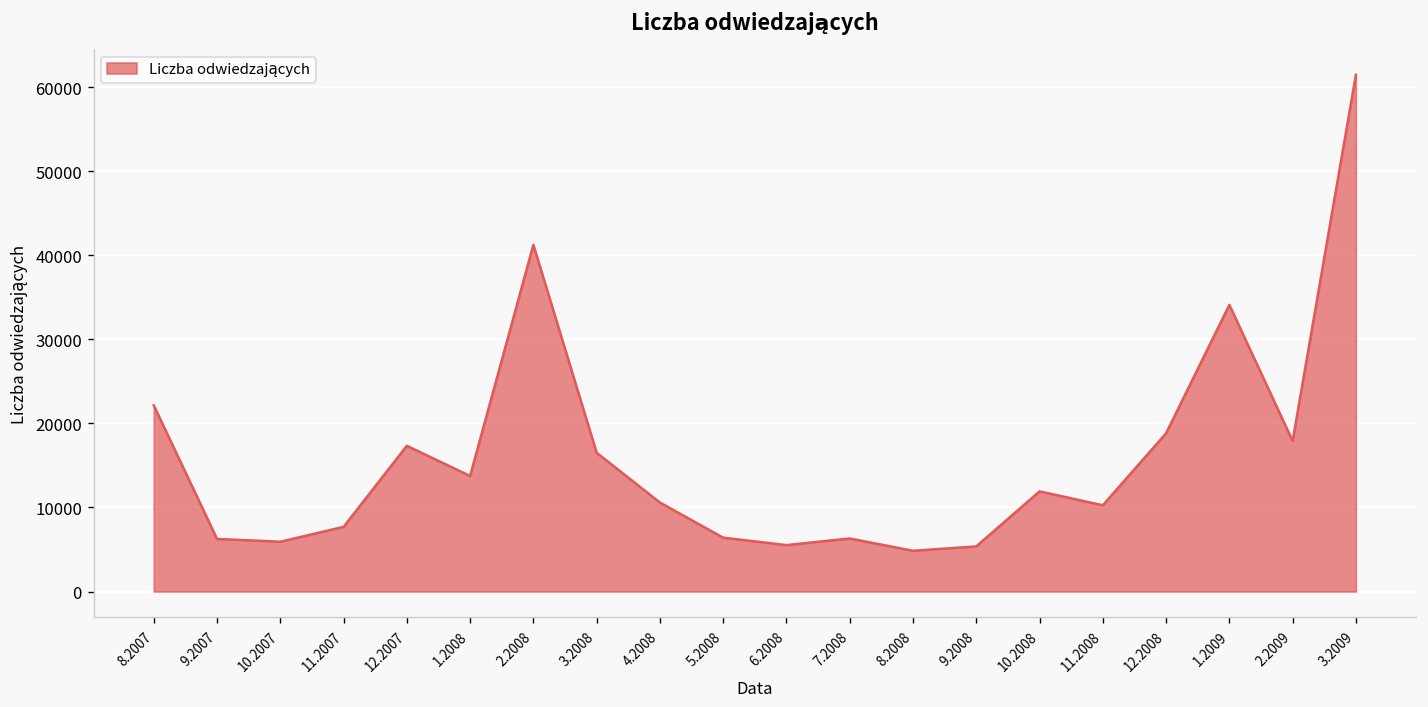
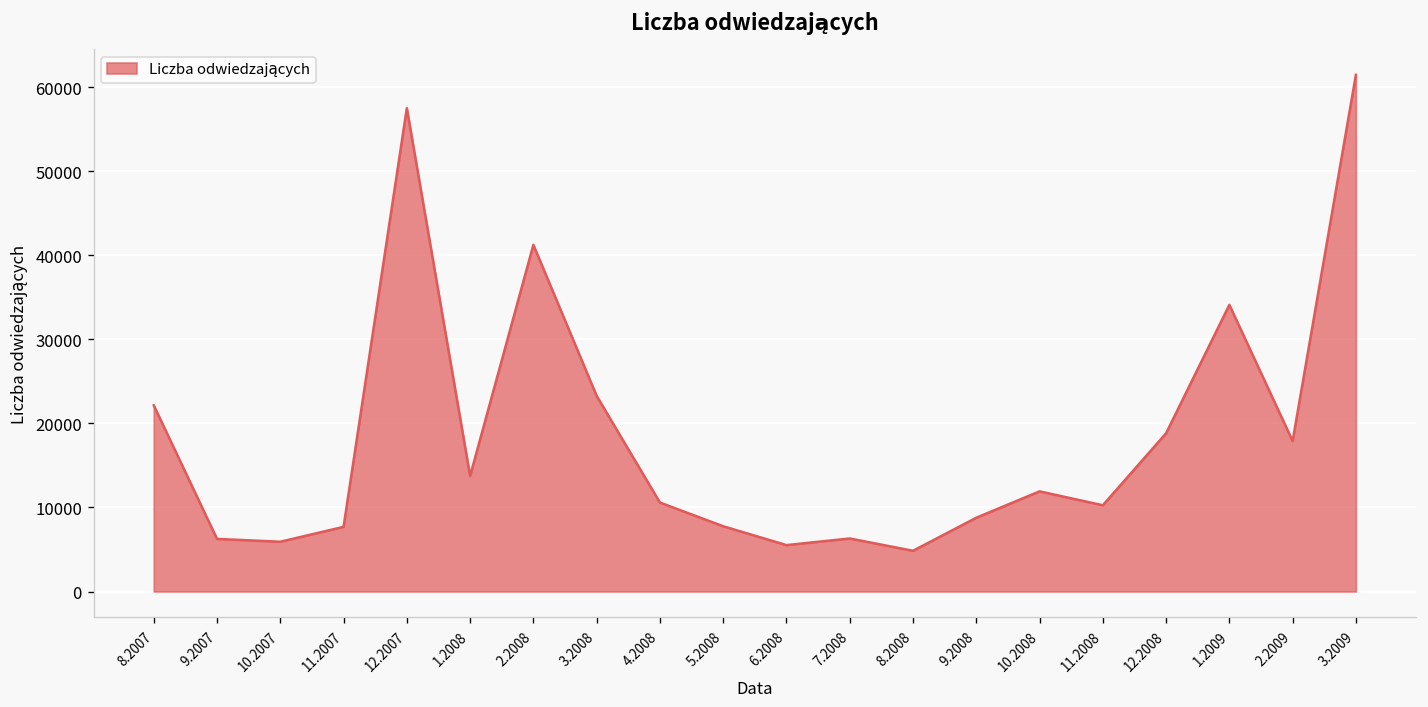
12.2007: 17000 -> 57000
3.2008: 17000 -> 23000
5.2008: 6000 -> 8000
9.2008: 5000 -> 9000
